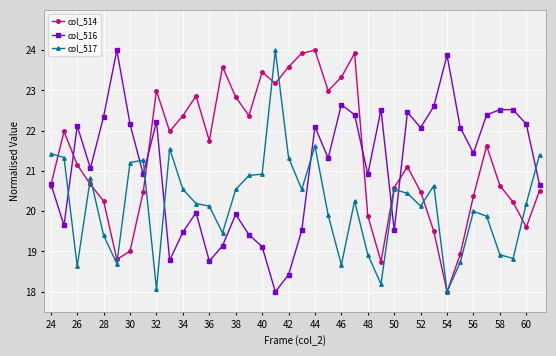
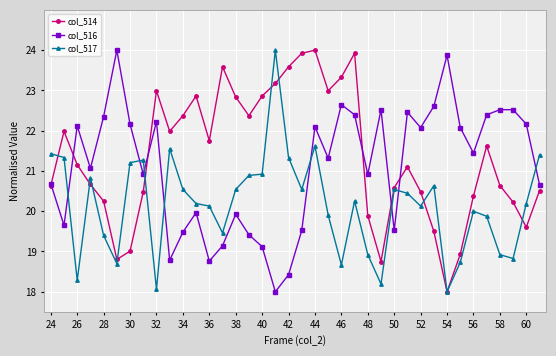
col_517, 26: 18.6 -> 18.3
col_514, 40: 23.5 -> 22.9
